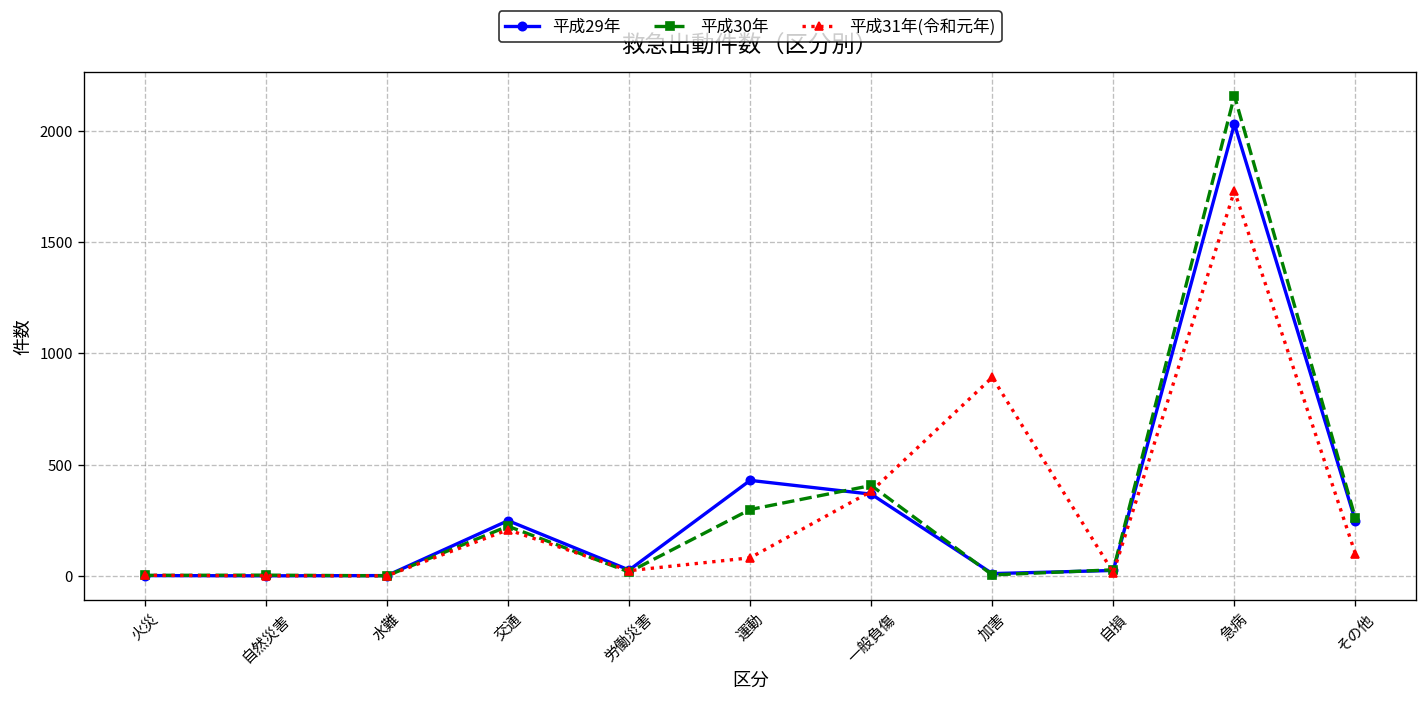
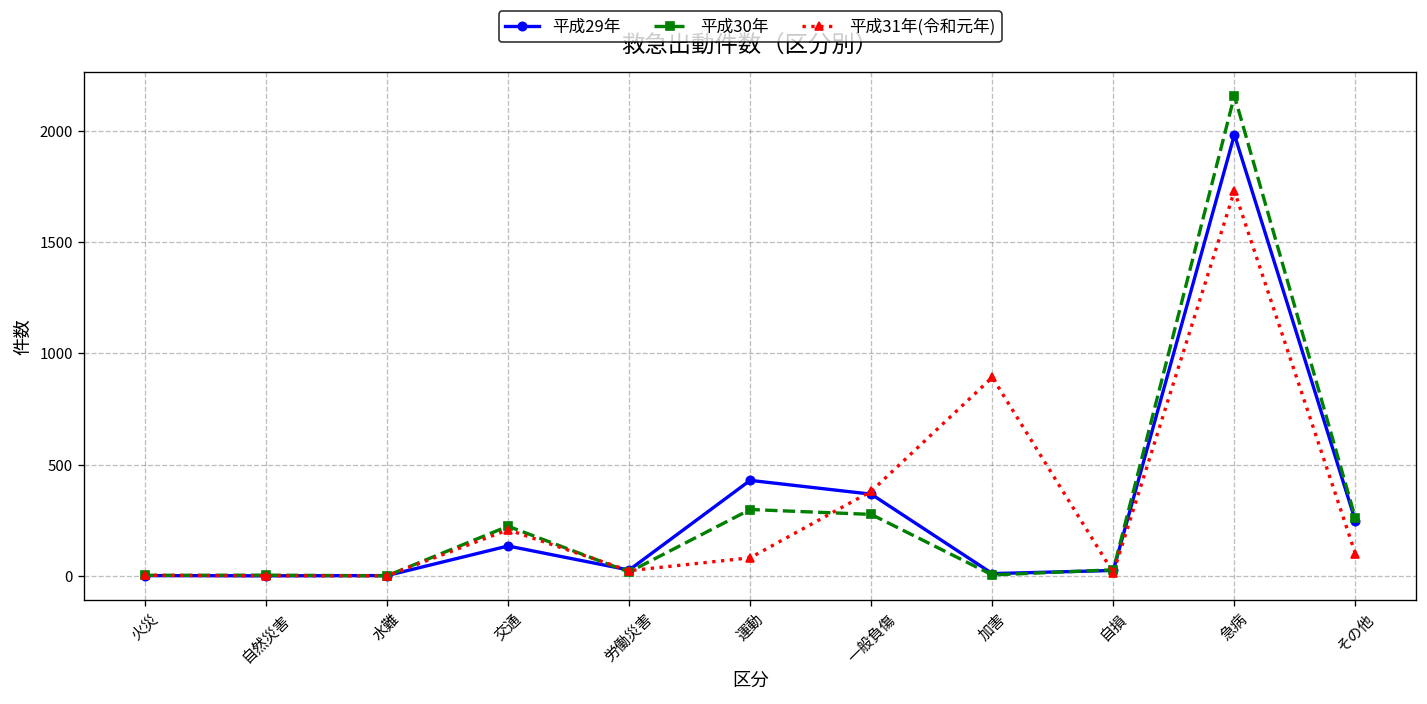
平成29年, 交通: 250 -> 130
平成30年, 一般負傷: 410 -> 280
平成29年, 急病: 2030 -> 1980
